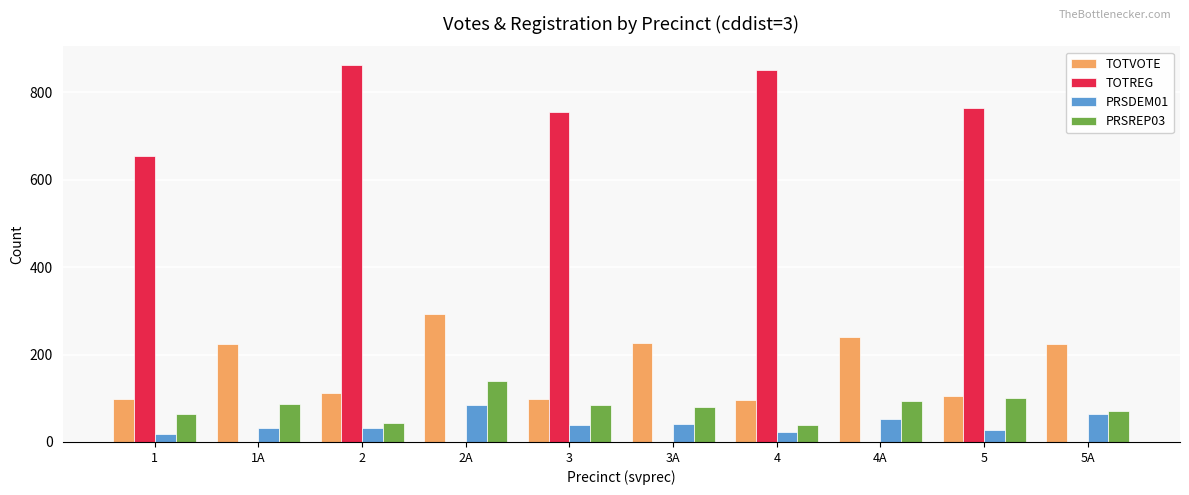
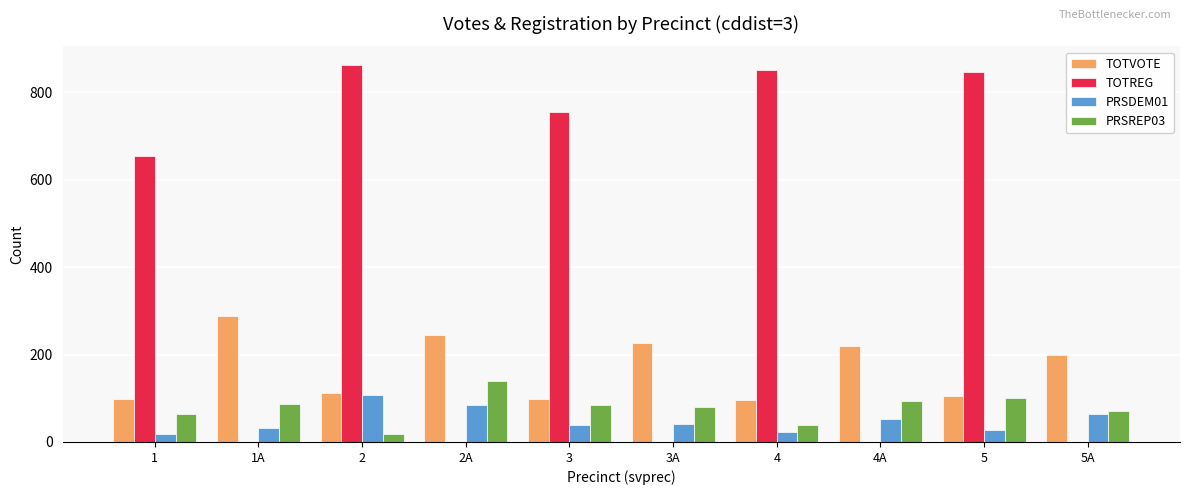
TOTVOTE, 1A: 220 -> 290
PRSDEM01, 2: 30 -> 110
PRSREP03, 2: 40 -> 20
TOTVOTE, 2A: 290 -> 250
TOTVOTE, 4A: 240 -> 220
TOTREG, 5: 760 -> 850
TOTVOTE, 5A: 230 -> 200
